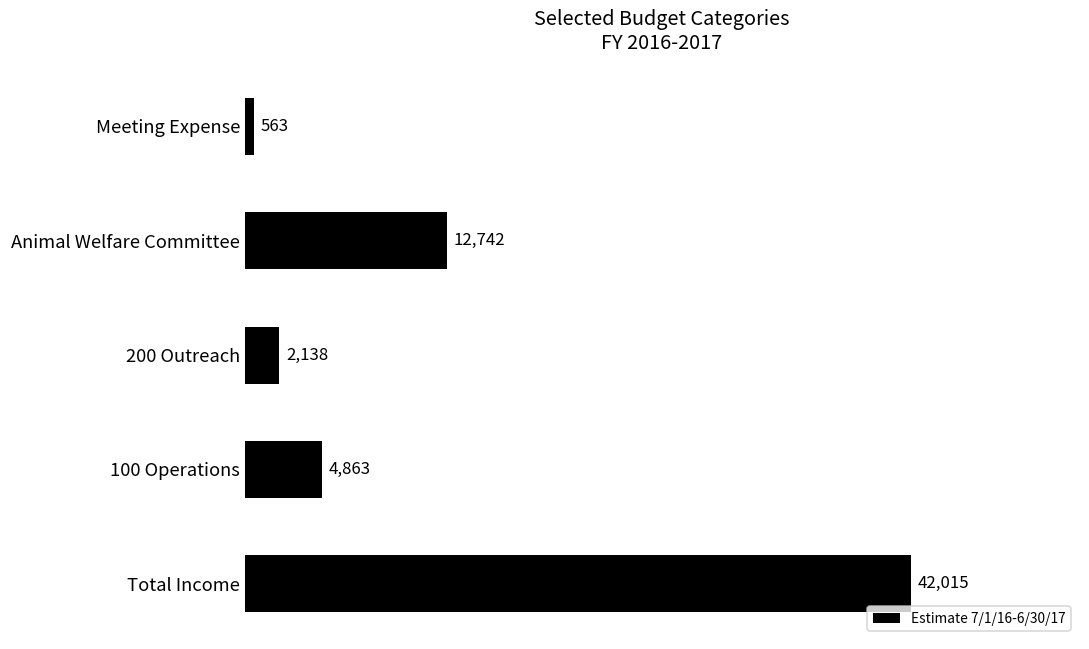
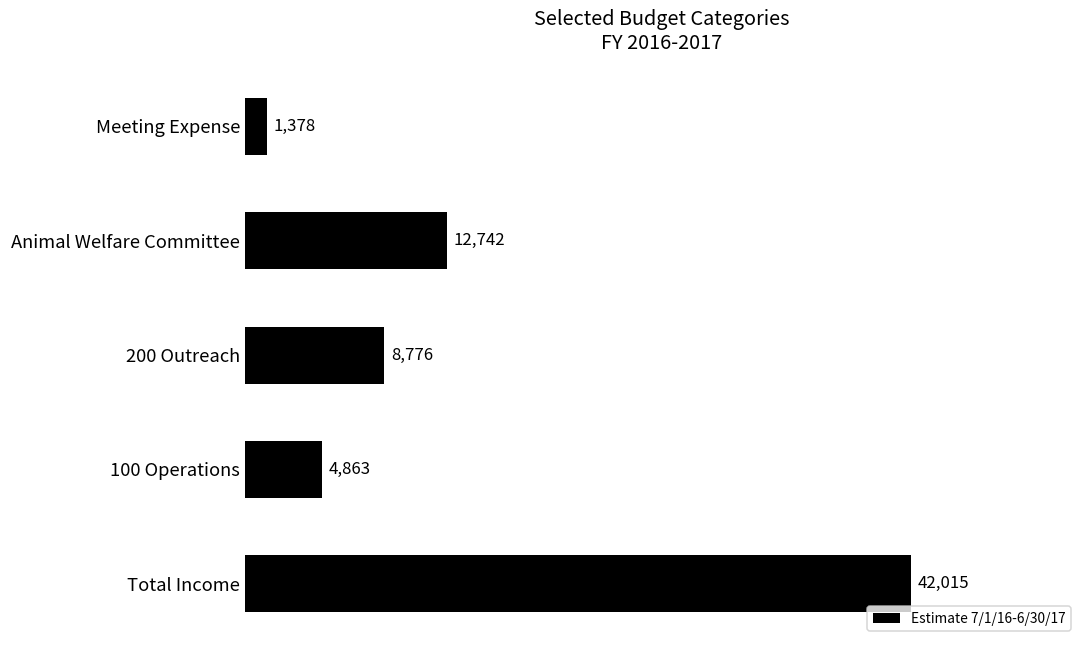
Meeting Expense: 563 -> 1,378
200 Outreach: 2,138 -> 8,776
